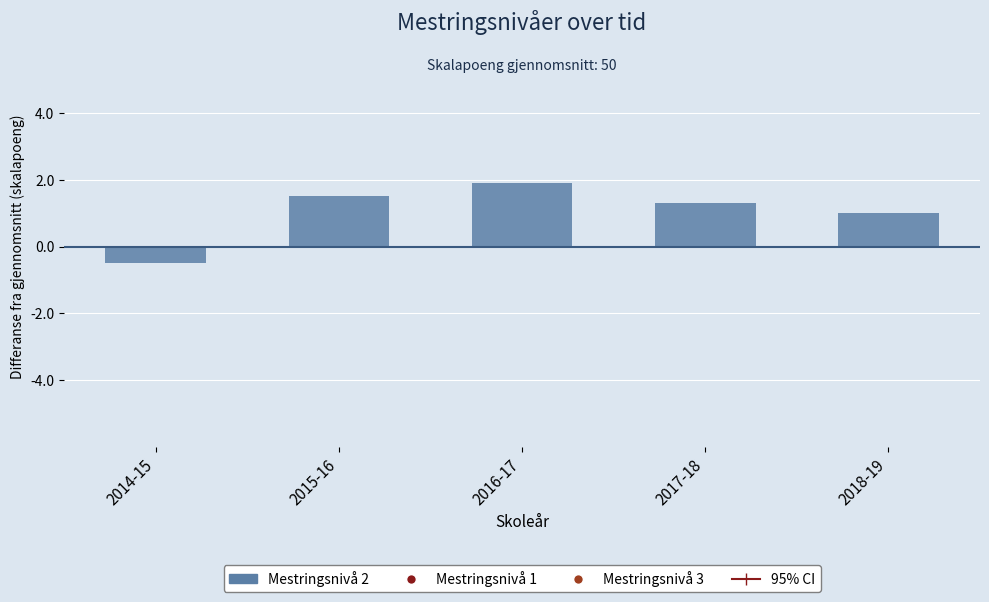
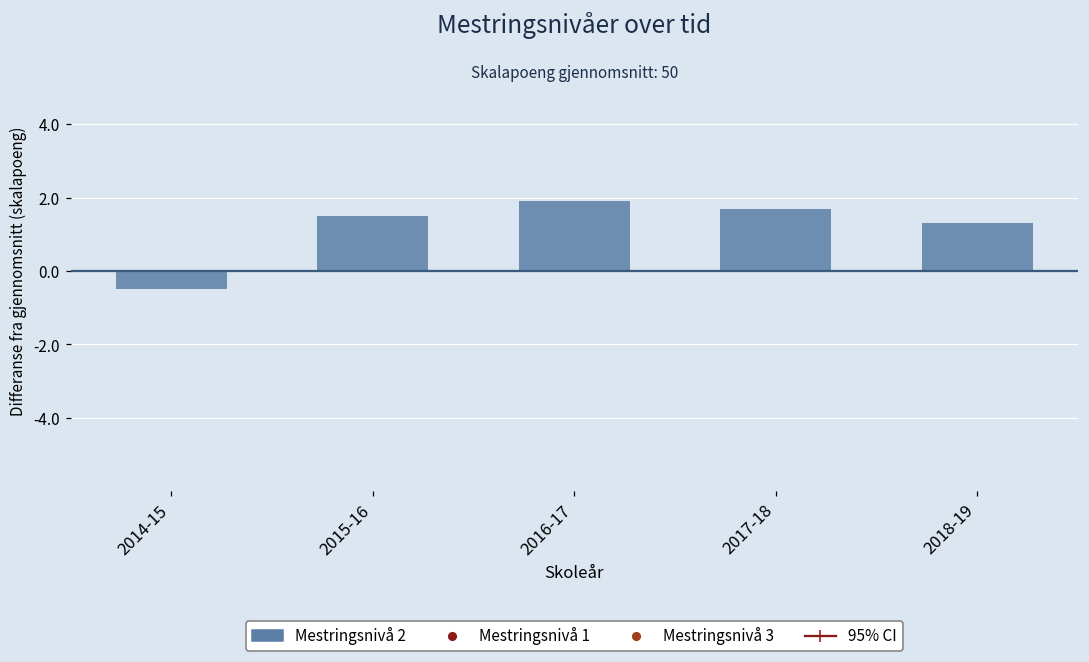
Mestringsnivå 2, 2017-18: 1.3 -> 1.7
Mestringsnivå 2, 2018-19: 1.0 -> 1.3
